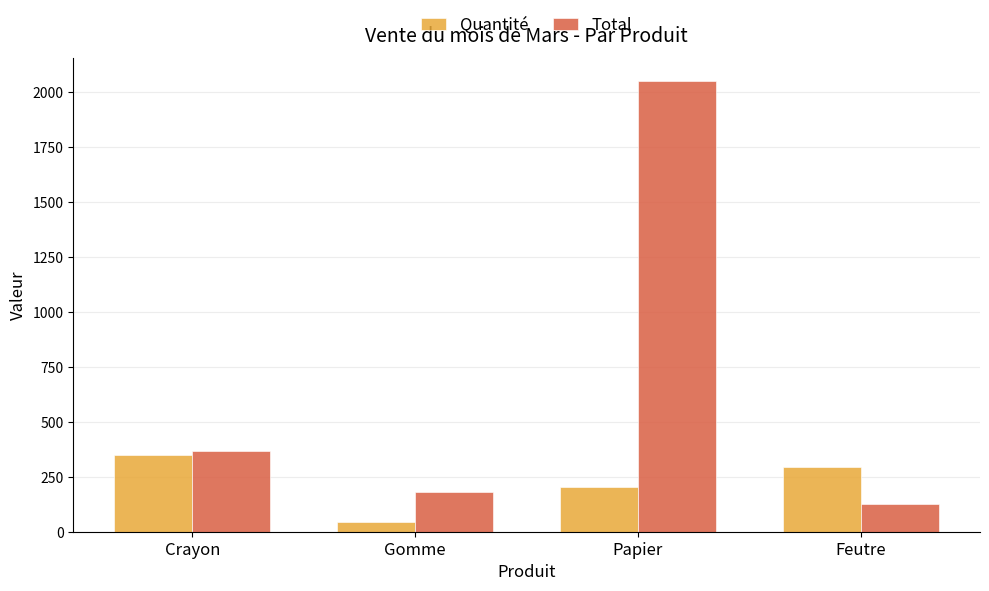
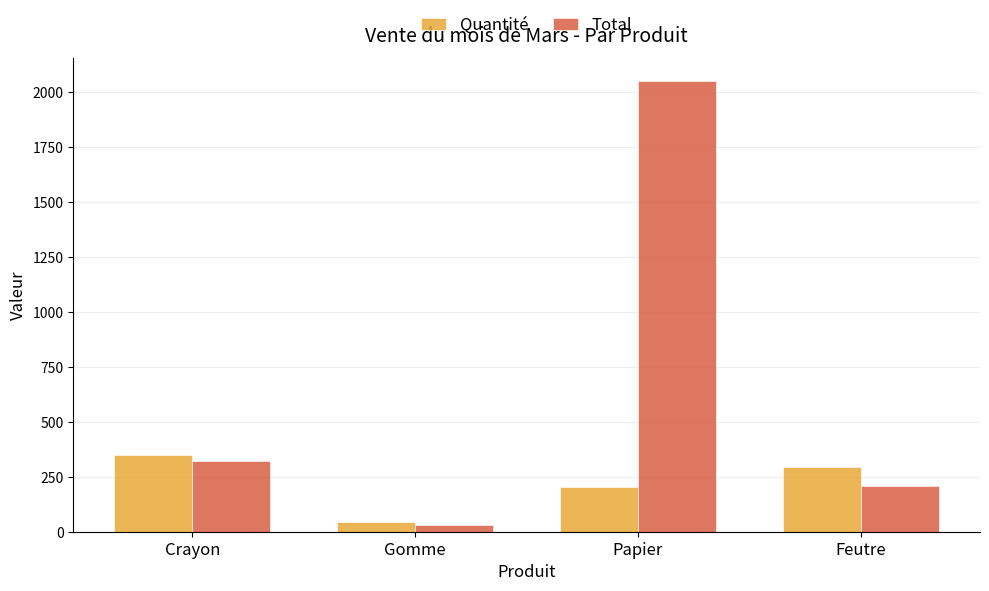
Total, Crayon: 370 -> 320
Total, Gomme: 180 -> 30
Total, Feutre: 130 -> 210
